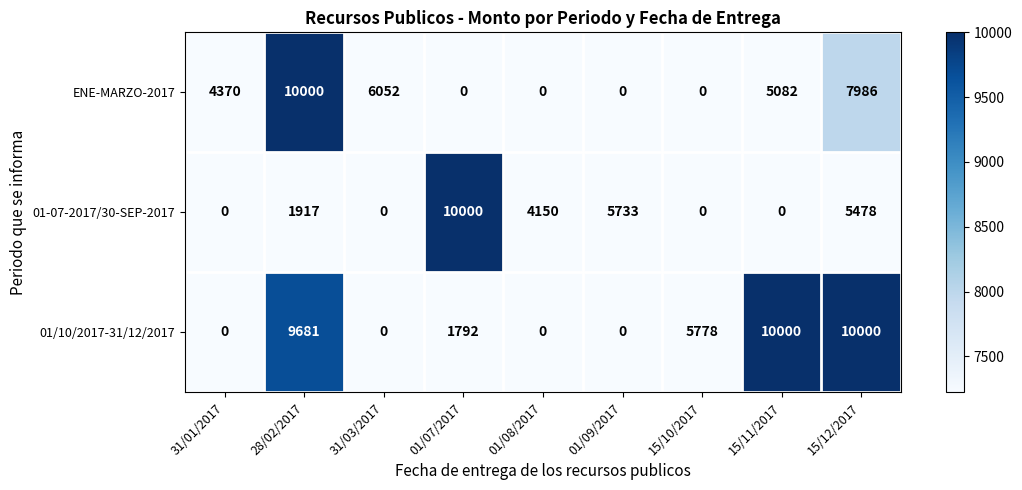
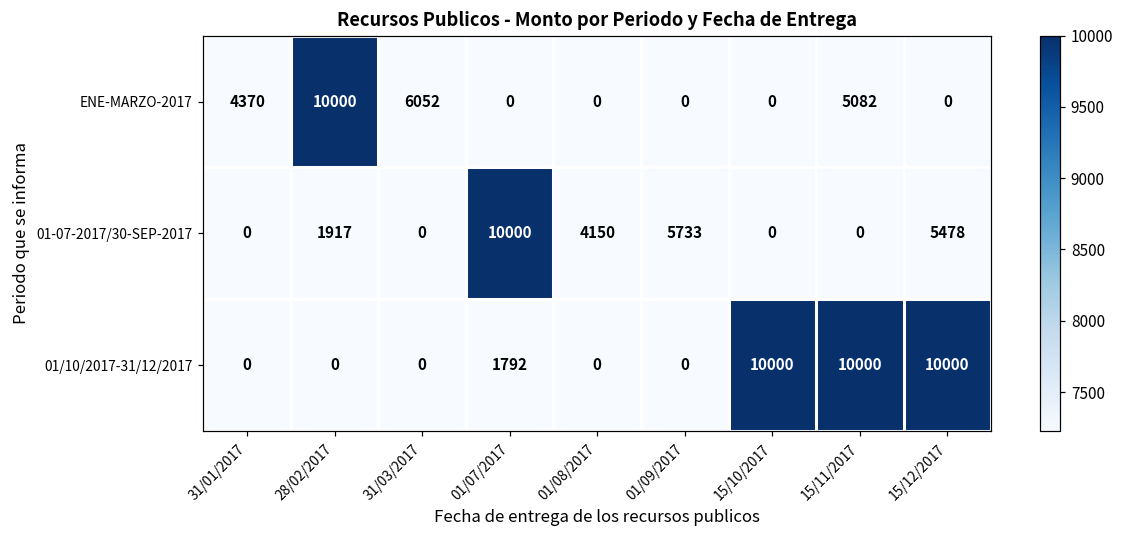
ENE-MARZO-2017, 15/12/2017: 7986 -> 0
01/10/2017-31/12/2017, 28/02/2017: 9681 -> 0
01/10/2017-31/12/2017, 15/10/2017: 5778 -> 10000
